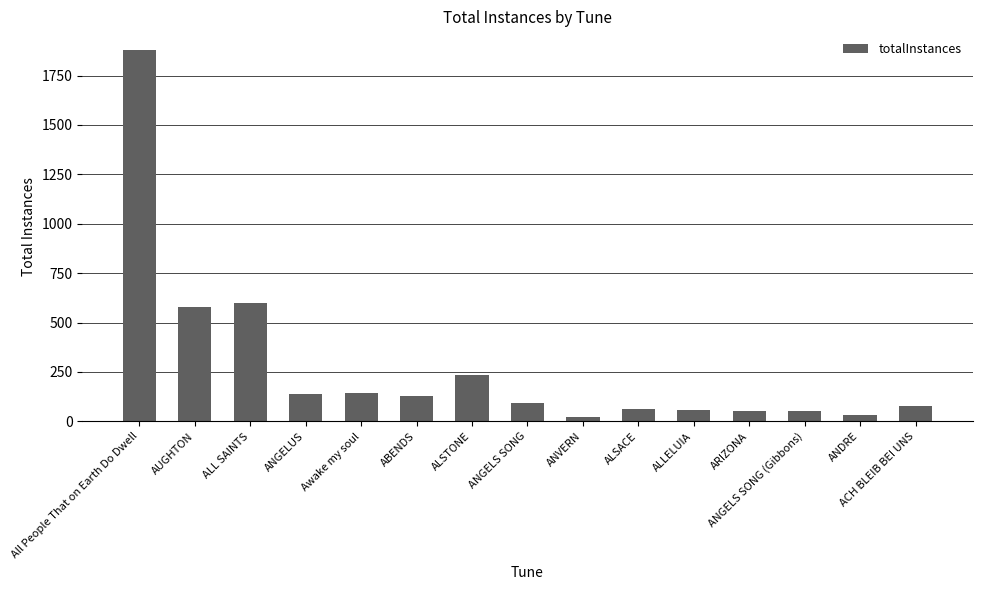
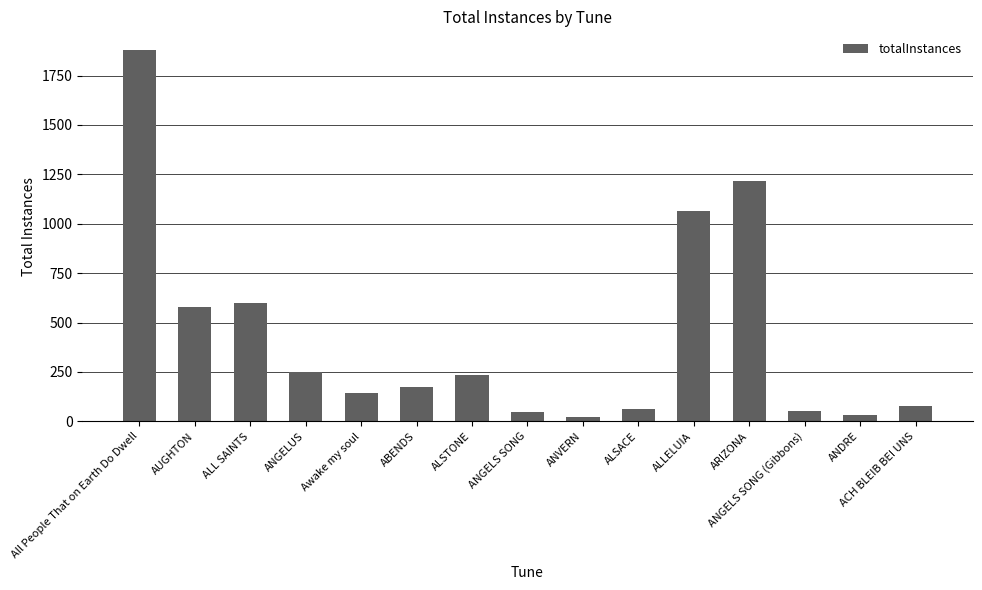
ANGELUS: 140 -> 250
ABENDS: 130 -> 180
ANGELS SONG: 90 -> 50
ALLELUIA: 60 -> 1060
ARIZONA: 50 -> 1220
